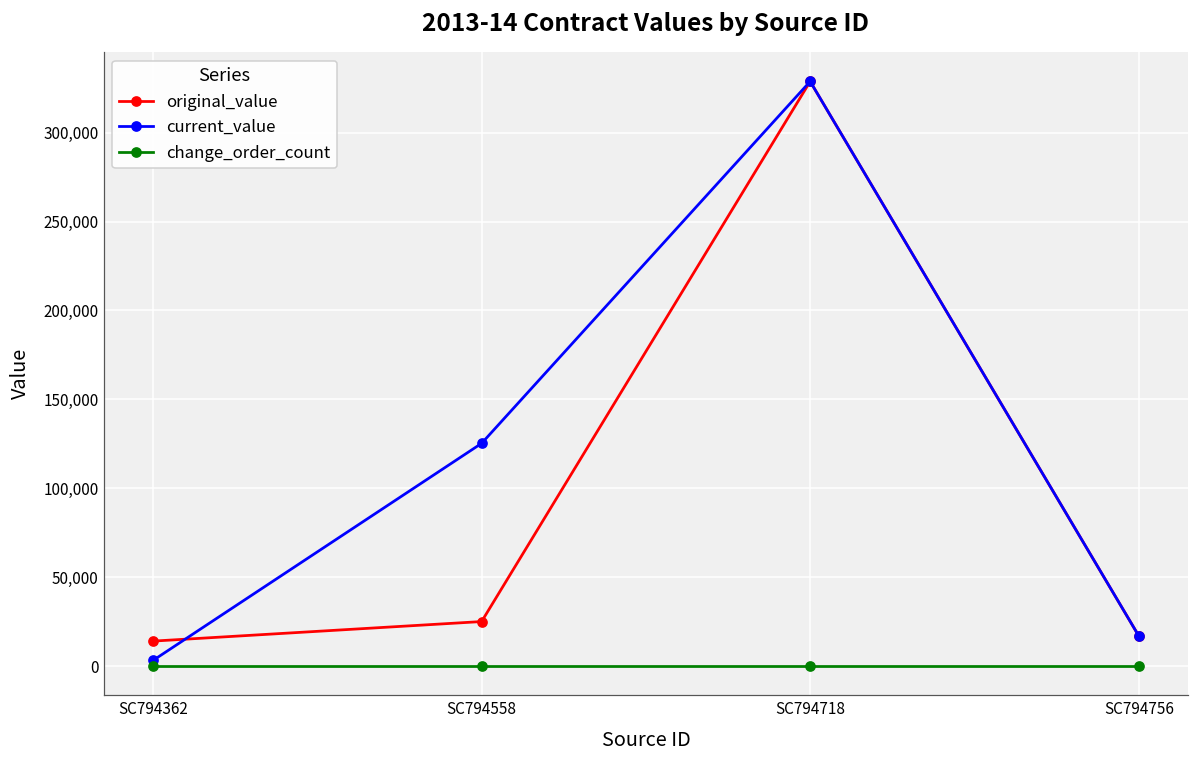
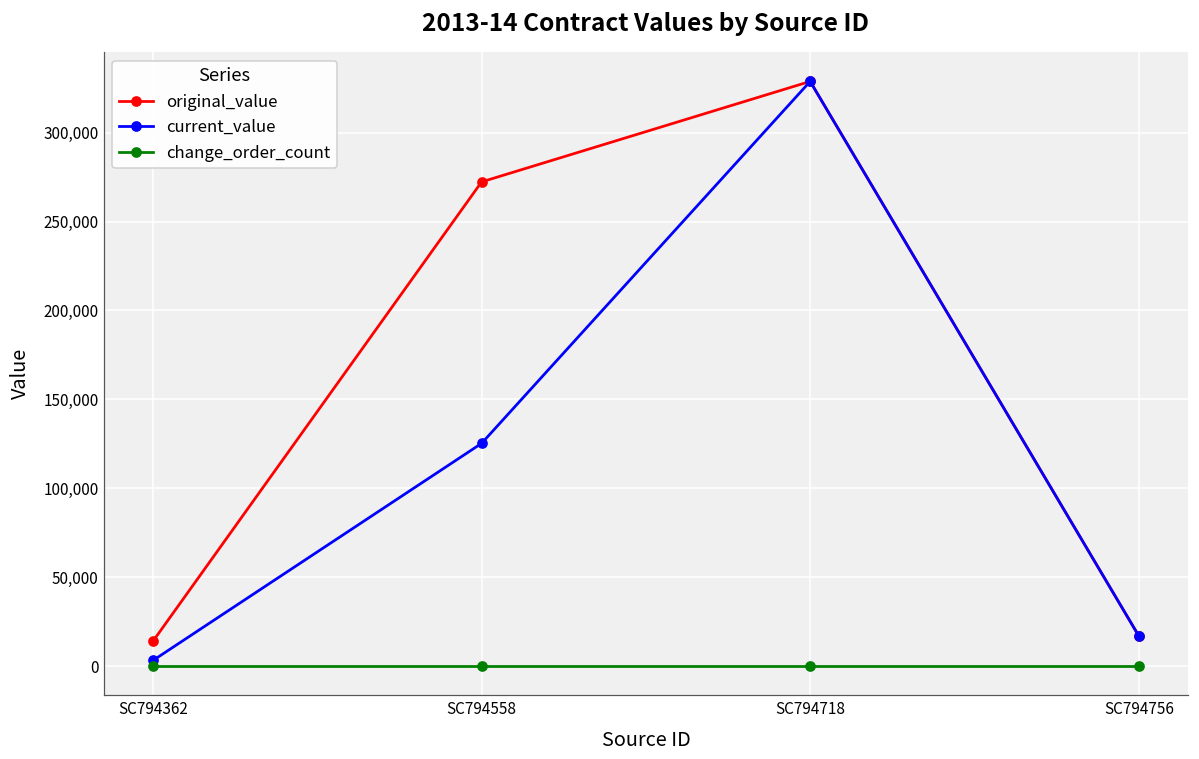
original_value, SC794558: 25,000 -> 272,000
